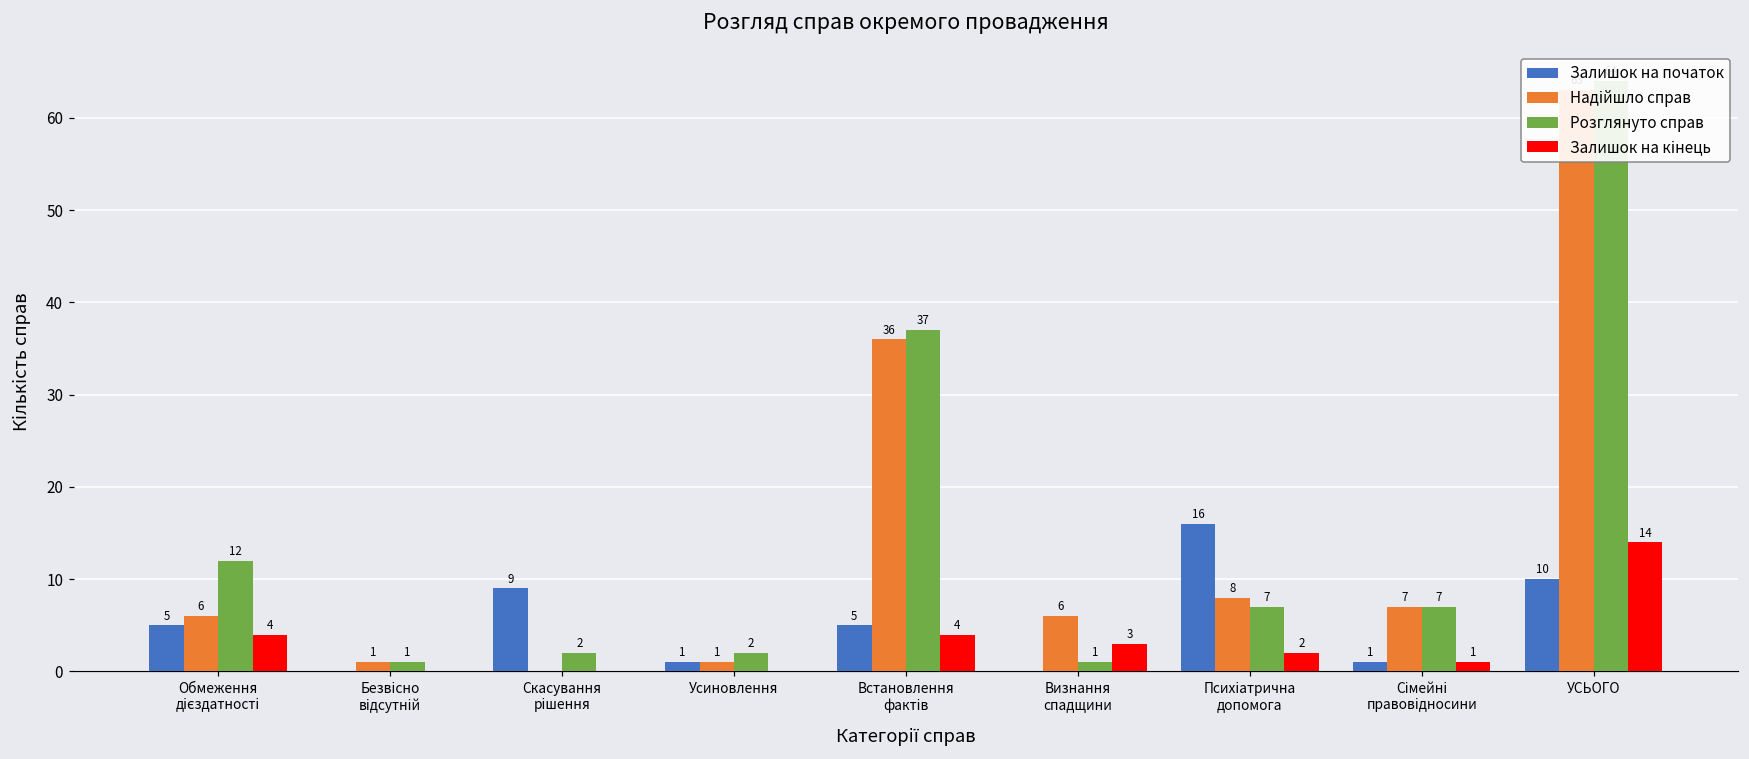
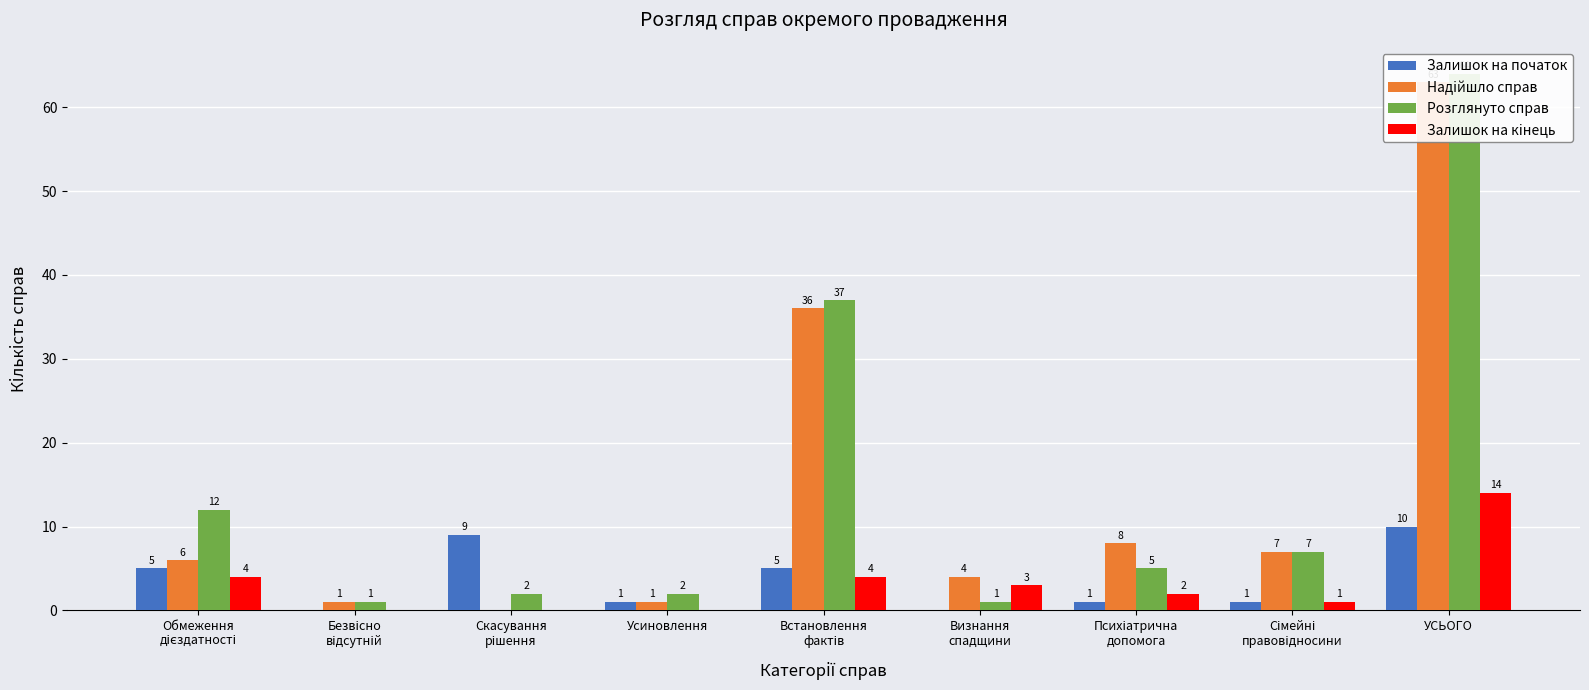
Надійшло справ, Визнання спадщини: 6 -> 4
Залишок на початок, Психіатрична допомога: 16 -> 1
Розглянуто справ, Психіатрична допомога: 7 -> 5
